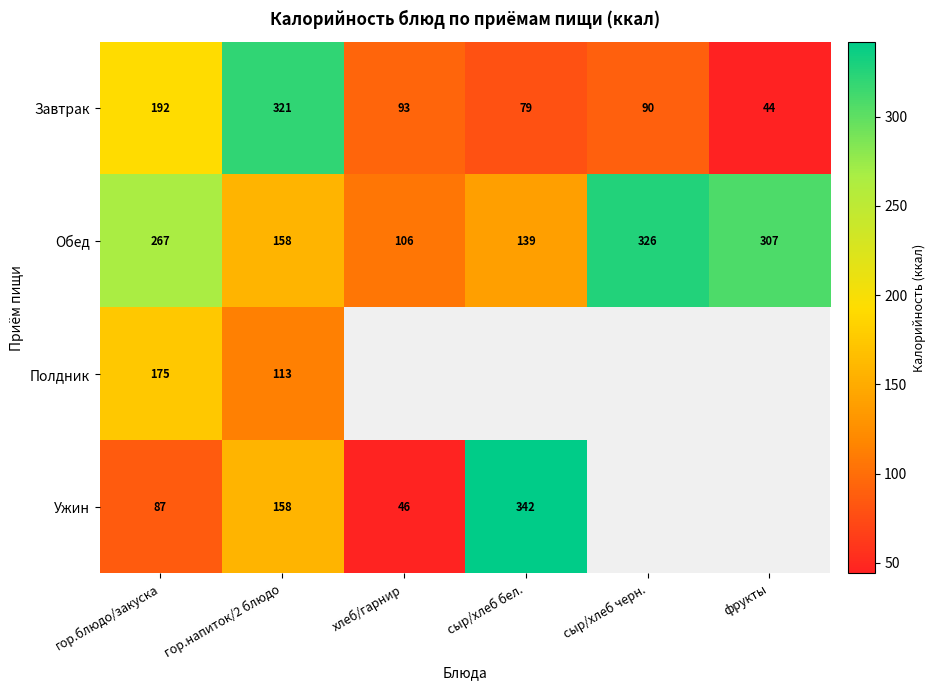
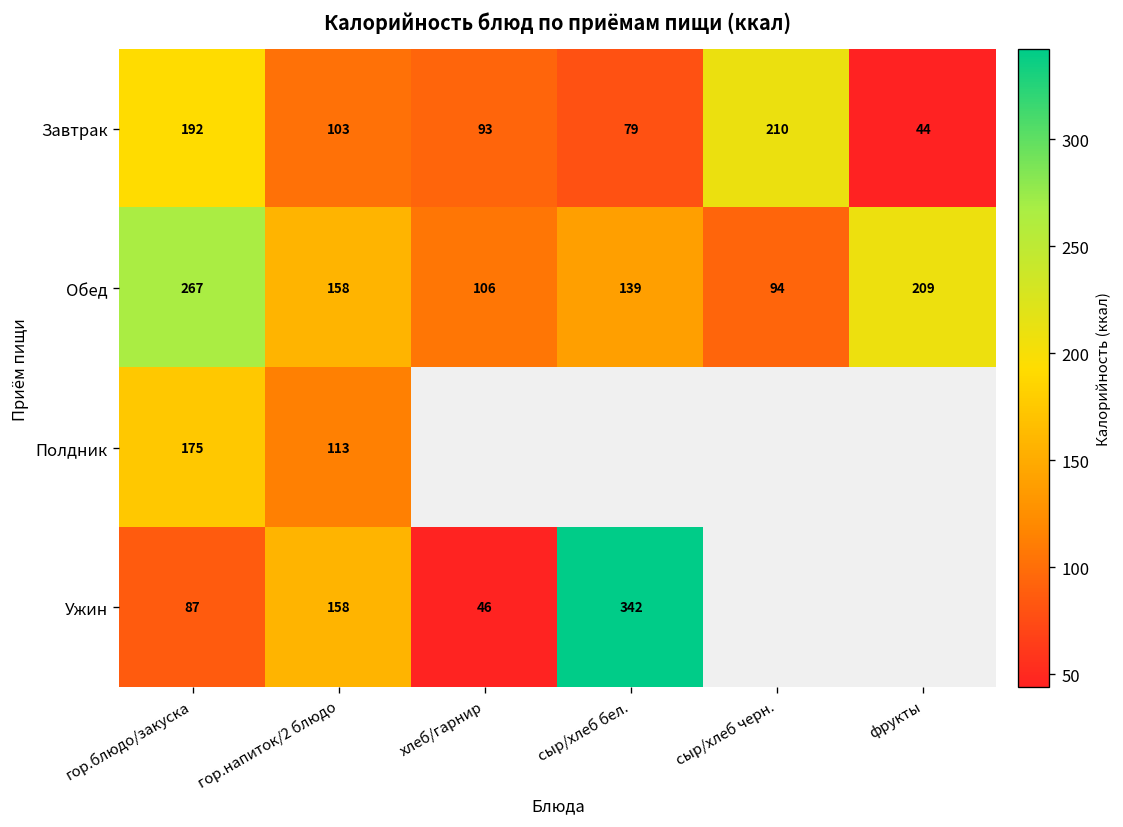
Завтрак, гор.напиток/2 блюдо: 321 -> 103
Завтрак, сыр/хлеб черн.: 90 -> 210
Обед, сыр/хлеб черн.: 326 -> 94
Обед, фрукты: 307 -> 209
